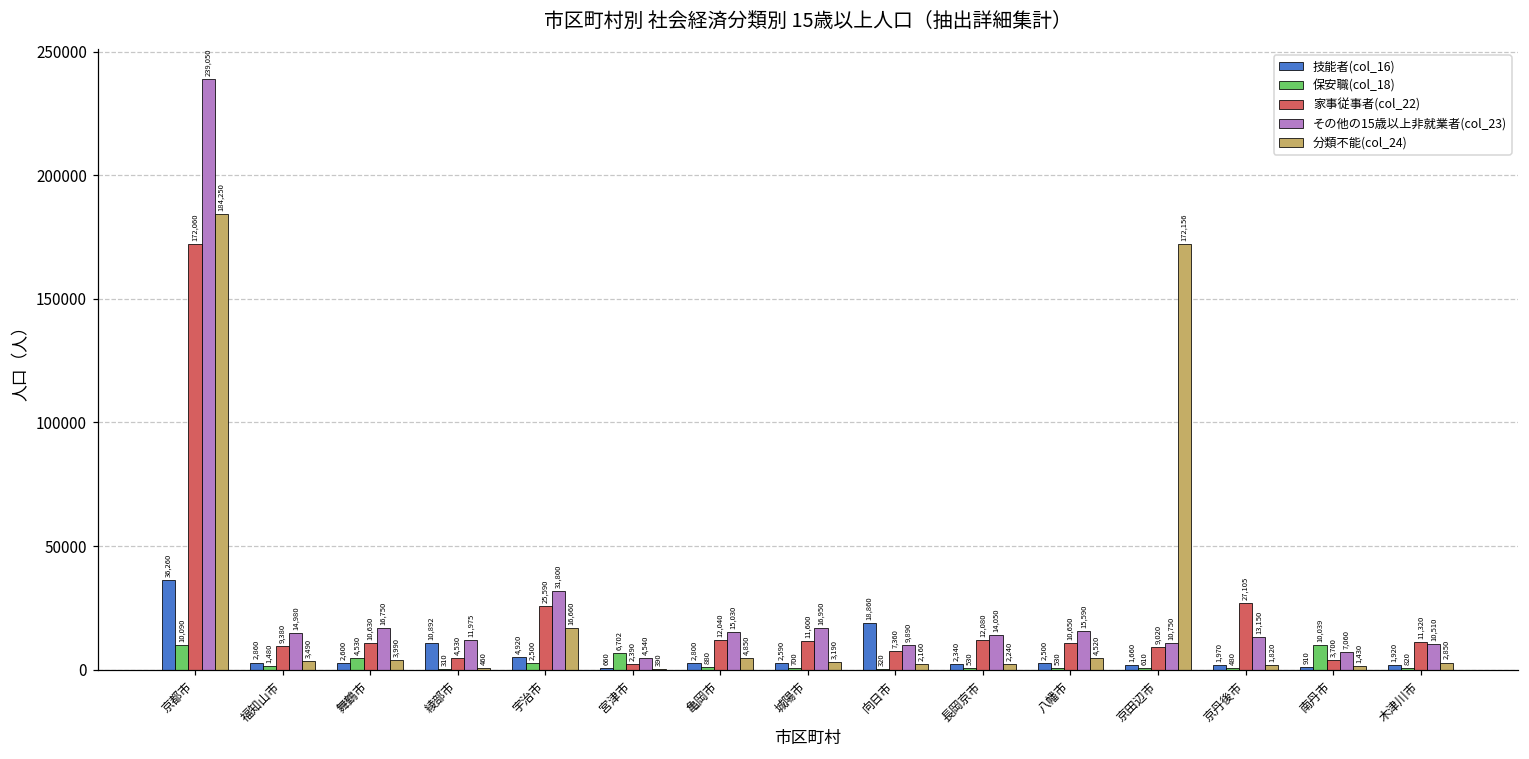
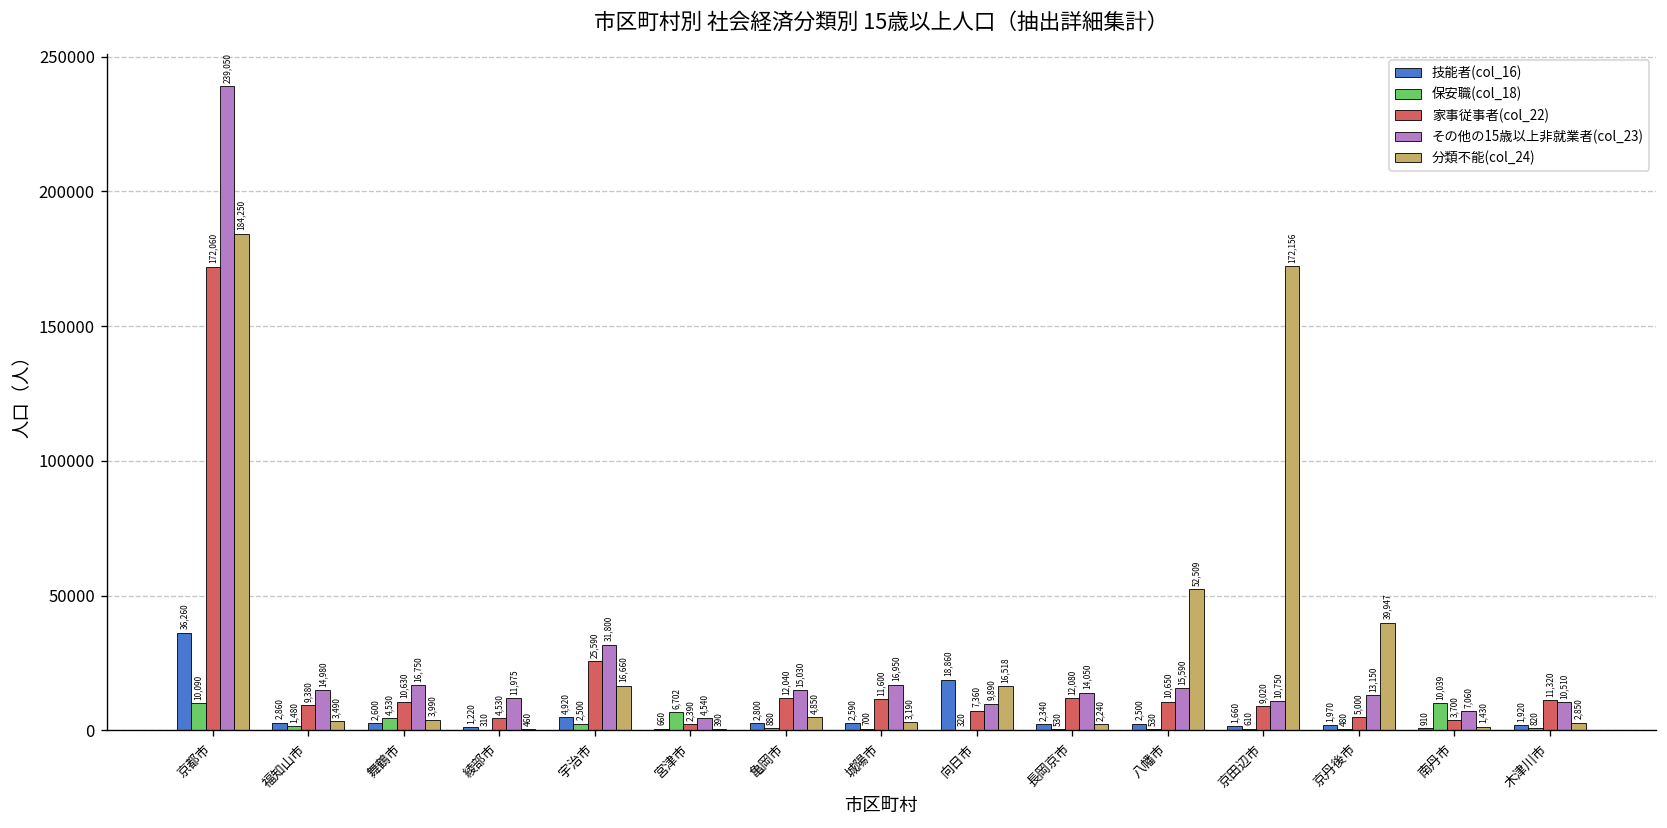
技能者(col_16), 綾部市: 10,892 -> 1,220
分類不能(col_24), 向日市: 2,160 -> 16,518
分類不能(col_24), 八幡市: 4,520 -> 52,509
家事従事者(col_22), 京丹後市: 27,105 -> 5,000
分類不能(col_24), 京丹後市: 1,820 -> 39,947
